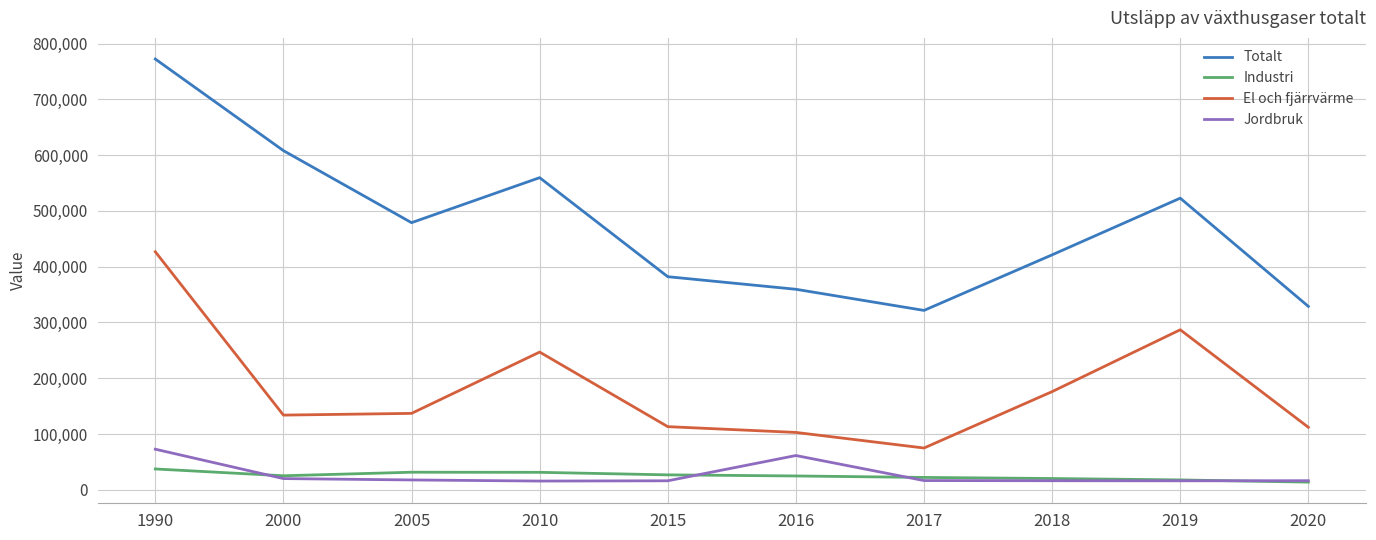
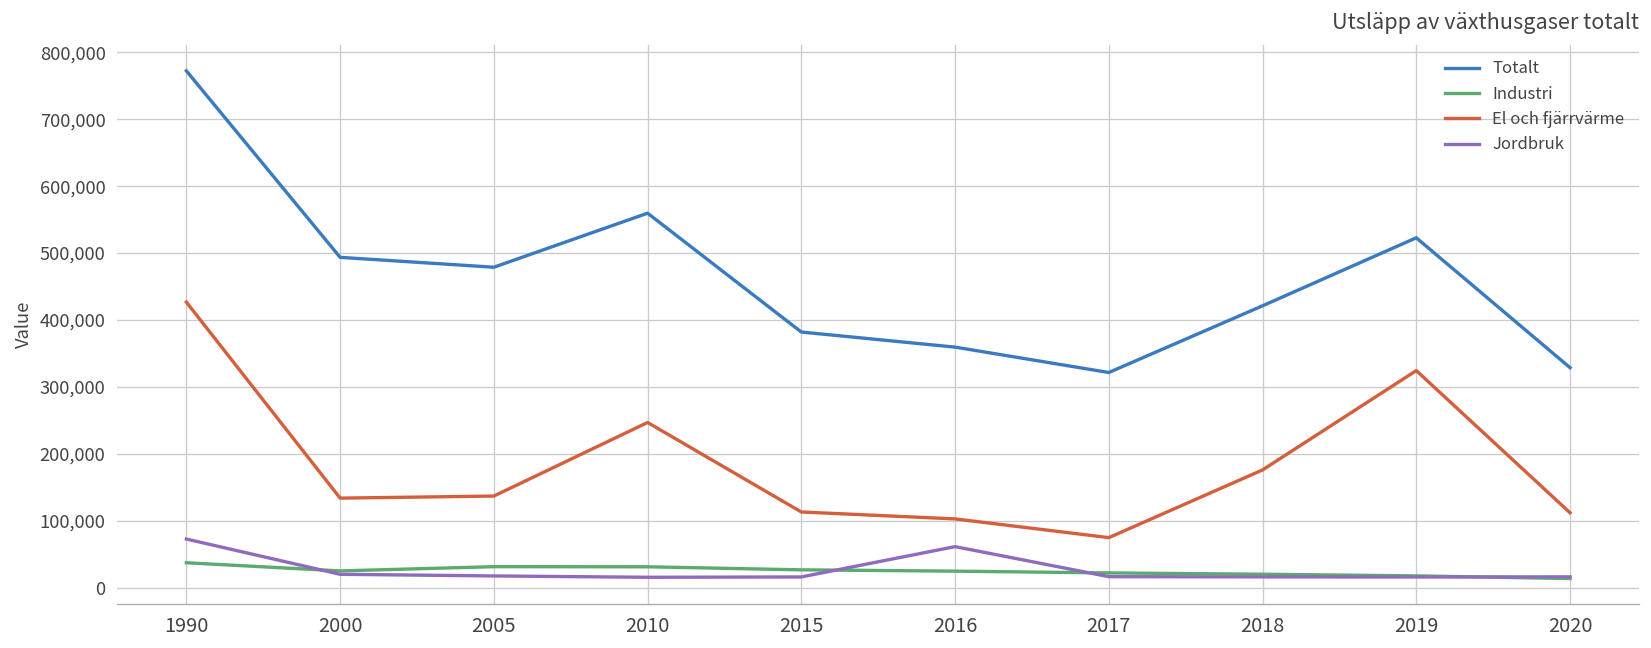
Totalt, 2000: 610,000 -> 490,000
El och fjärrvärme, 2019: 290,000 -> 320,000
